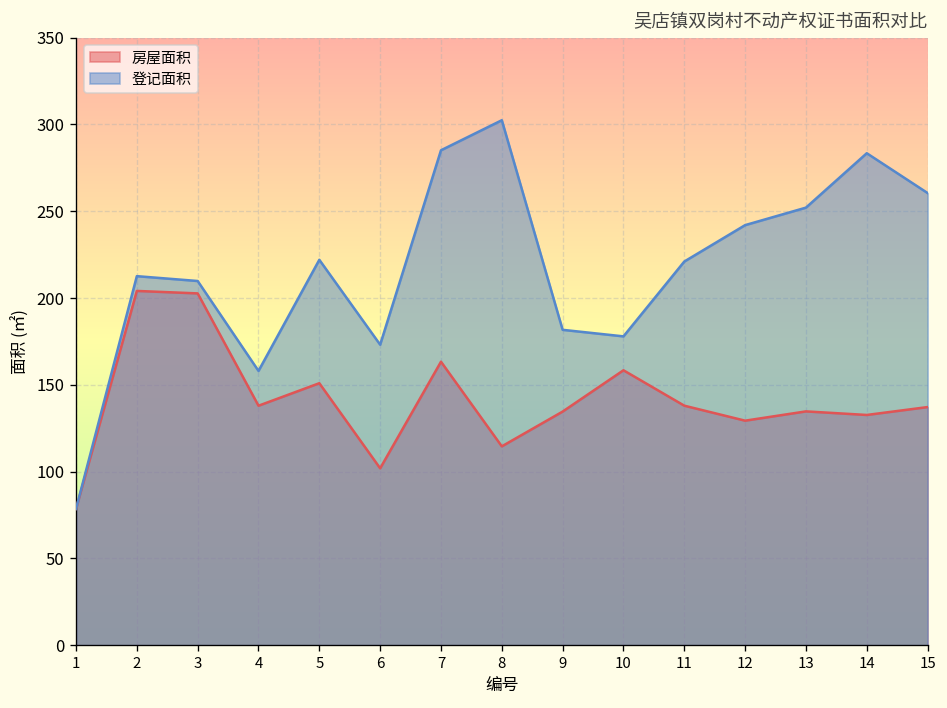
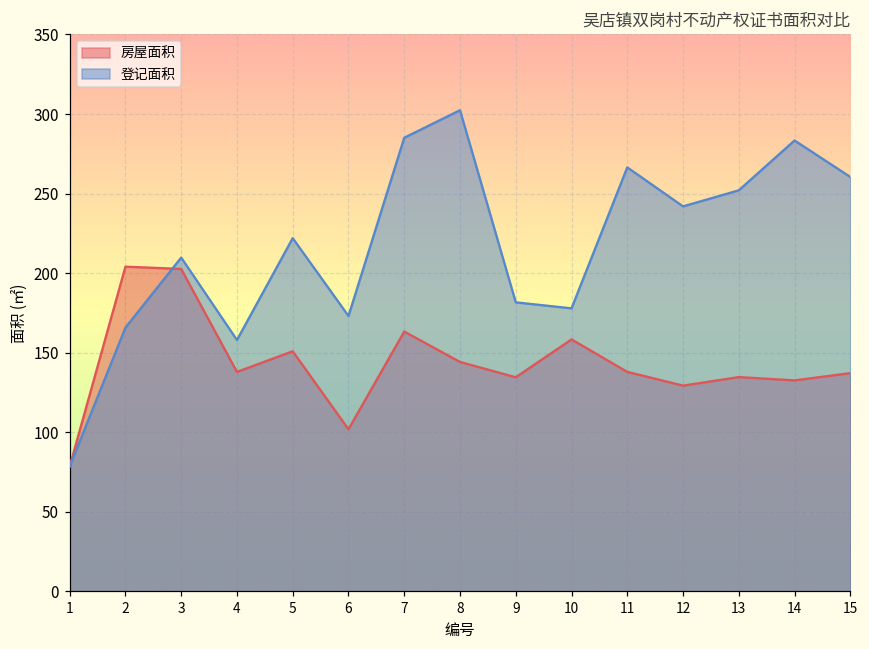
登记面积, 2: 213 -> 166
房屋面积, 8: 115 -> 144
登记面积, 11: 221 -> 266
